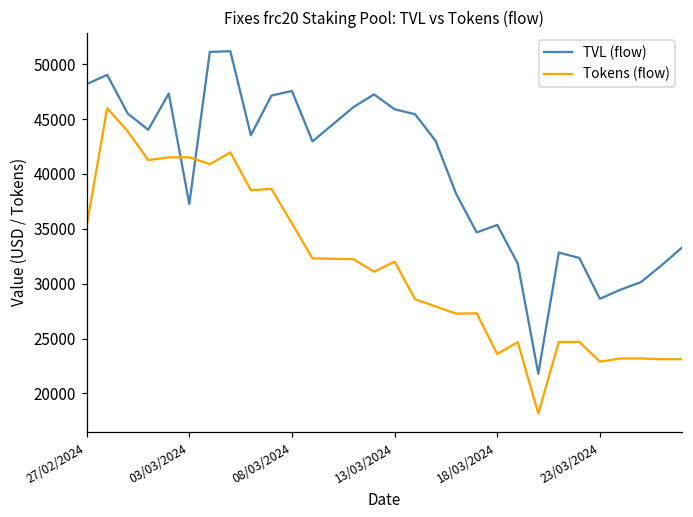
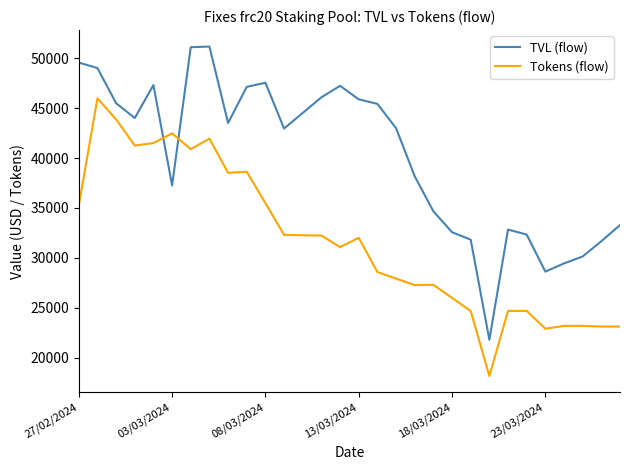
TVL (flow), 27/02/2024: 48000 -> 50000
Tokens (flow), 03/03/2024: 41500 -> 42500
TVL (flow), 18/03/2024: 35000 -> 33000
Tokens (flow), 18/03/2024: 24000 -> 26000
